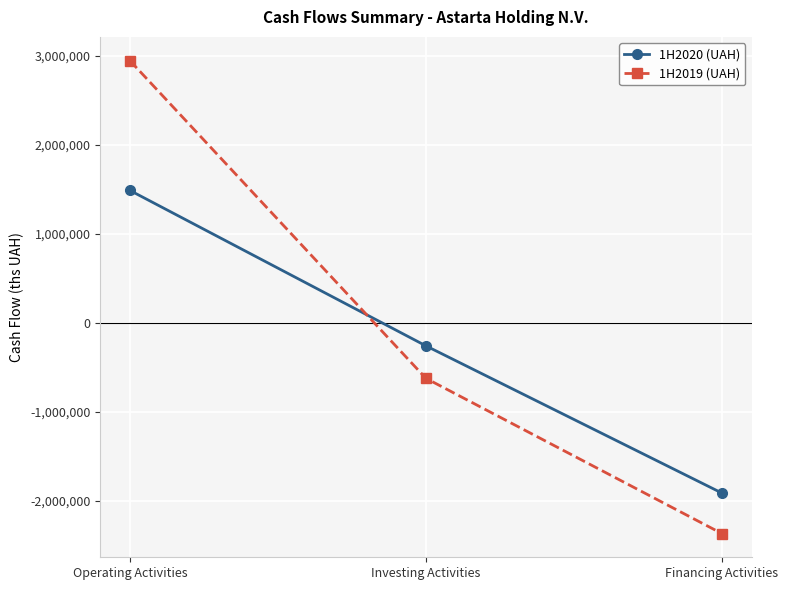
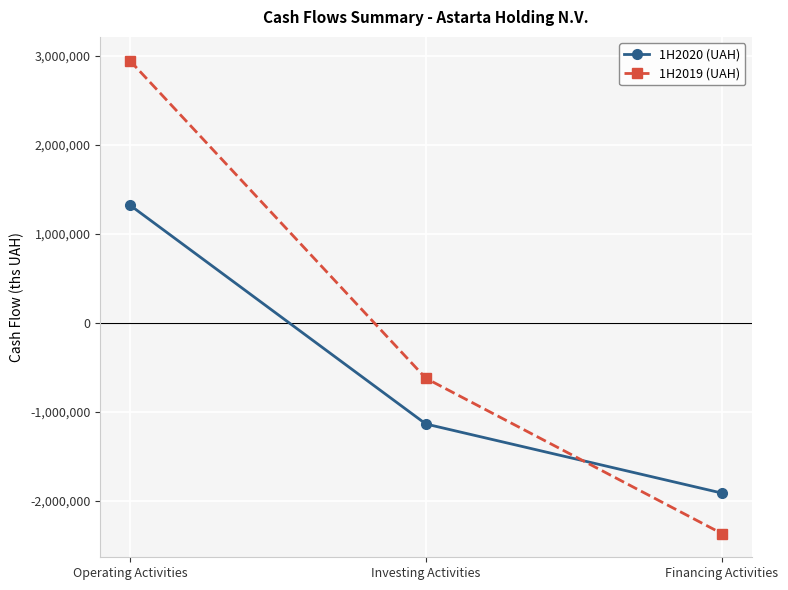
1H2020 (UAH), Operating Activities: 1,500,000 -> 1,300,000
1H2020 (UAH), Investing Activities: -300,000 -> -1,100,000
